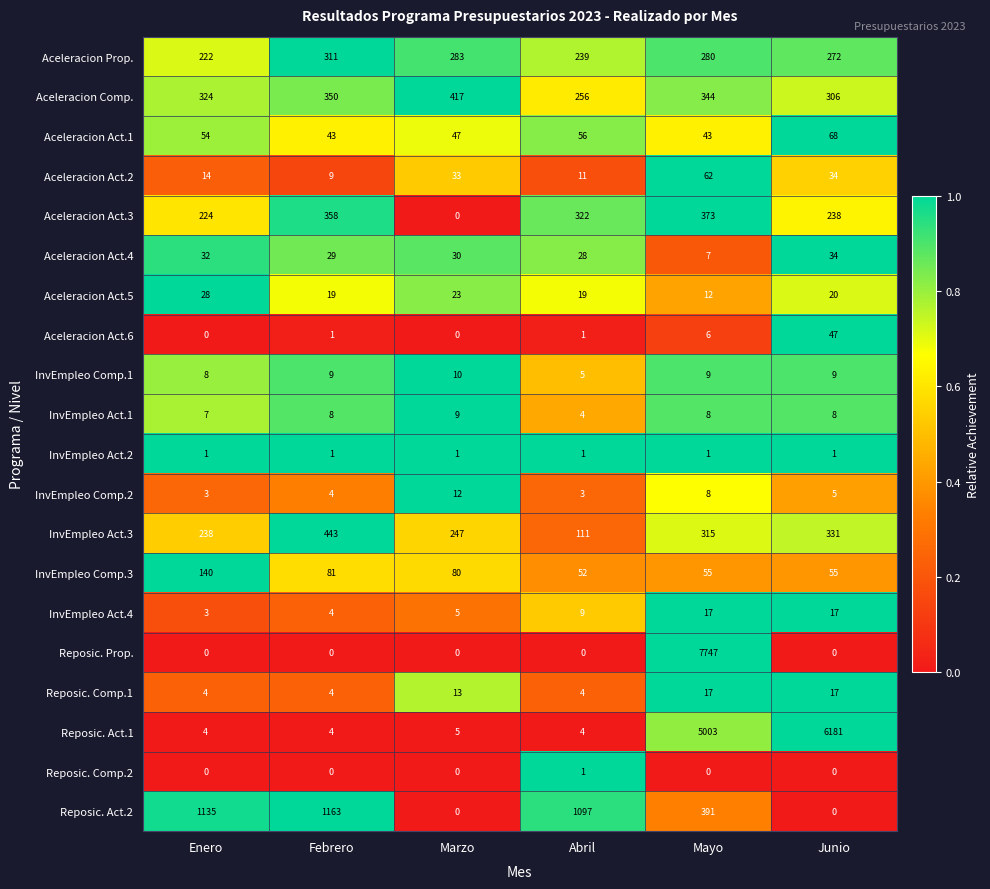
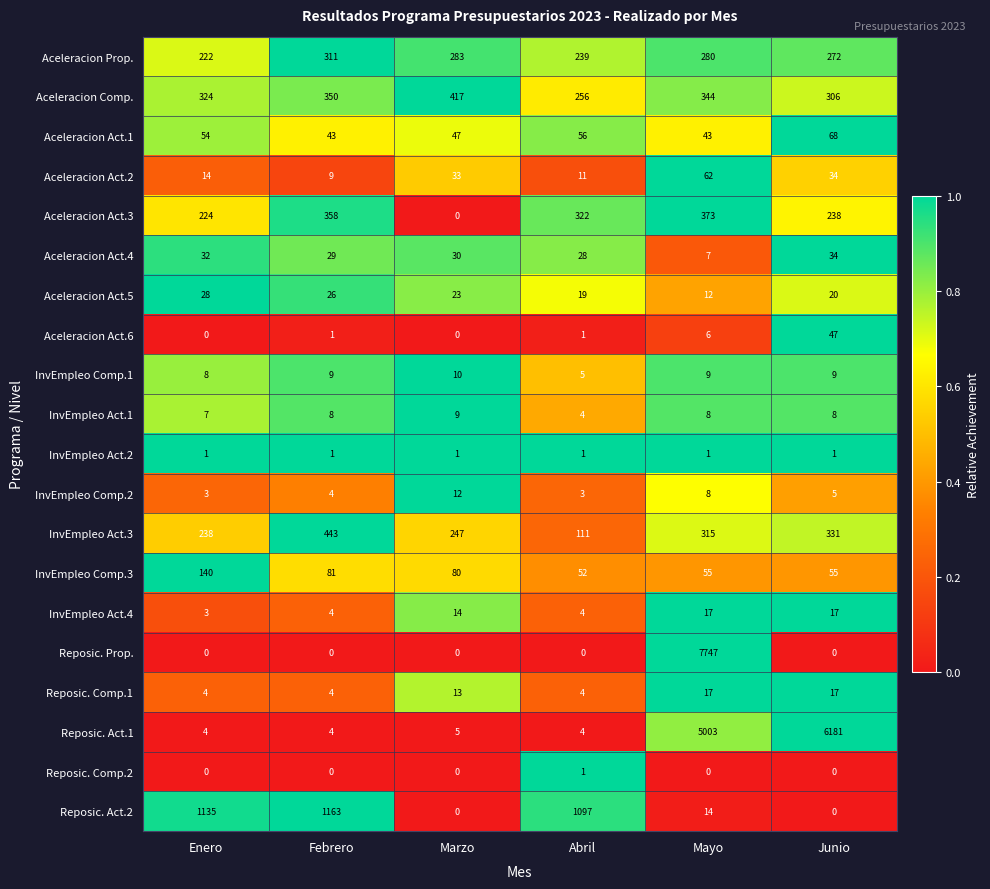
Aceleracion Act.5, Febrero: 19 -> 26
InvEmpleo Act.4, Marzo: 5 -> 14
InvEmpleo Act.4, Abril: 9 -> 4
Reposic. Act.2, Mayo: 391 -> 14
